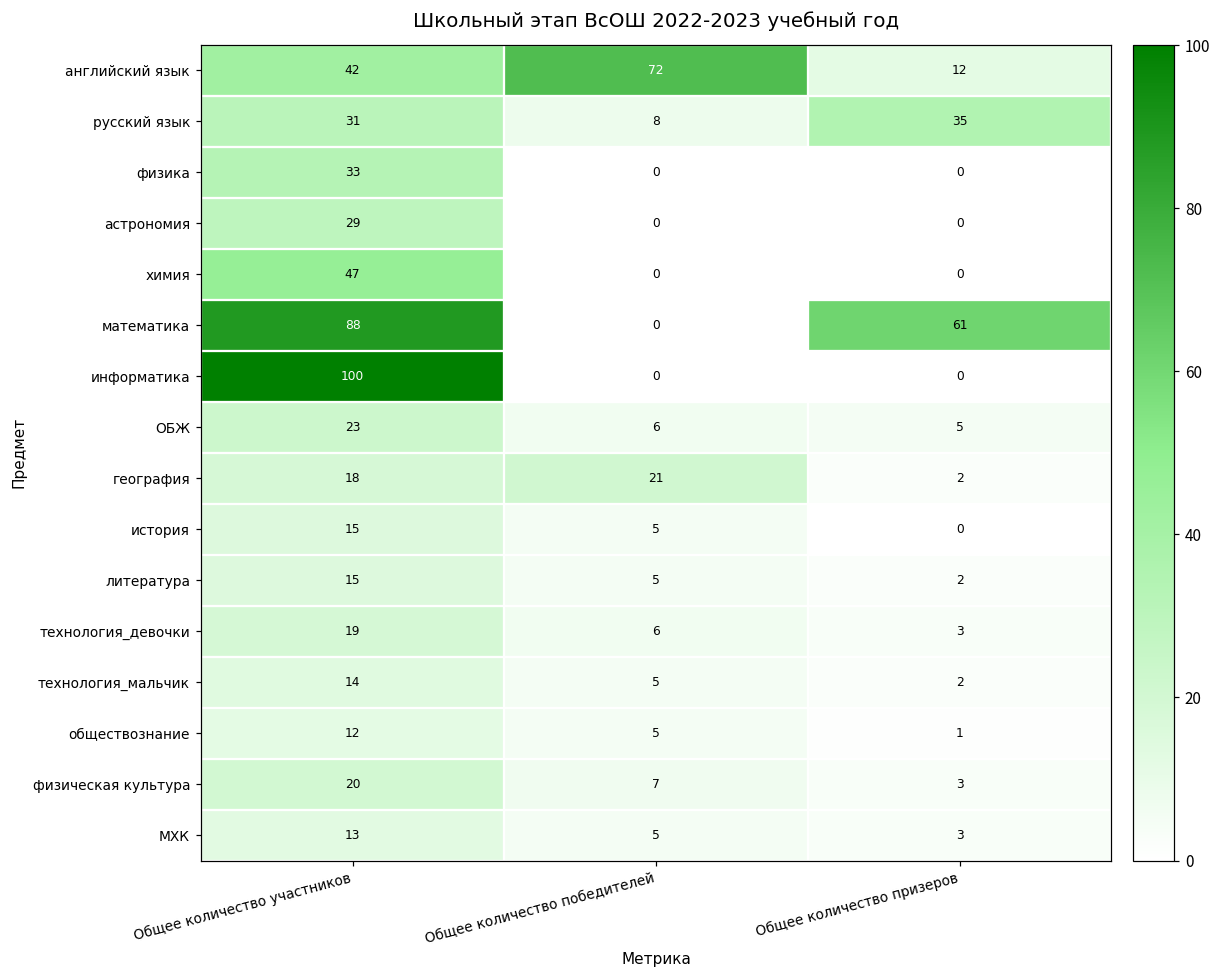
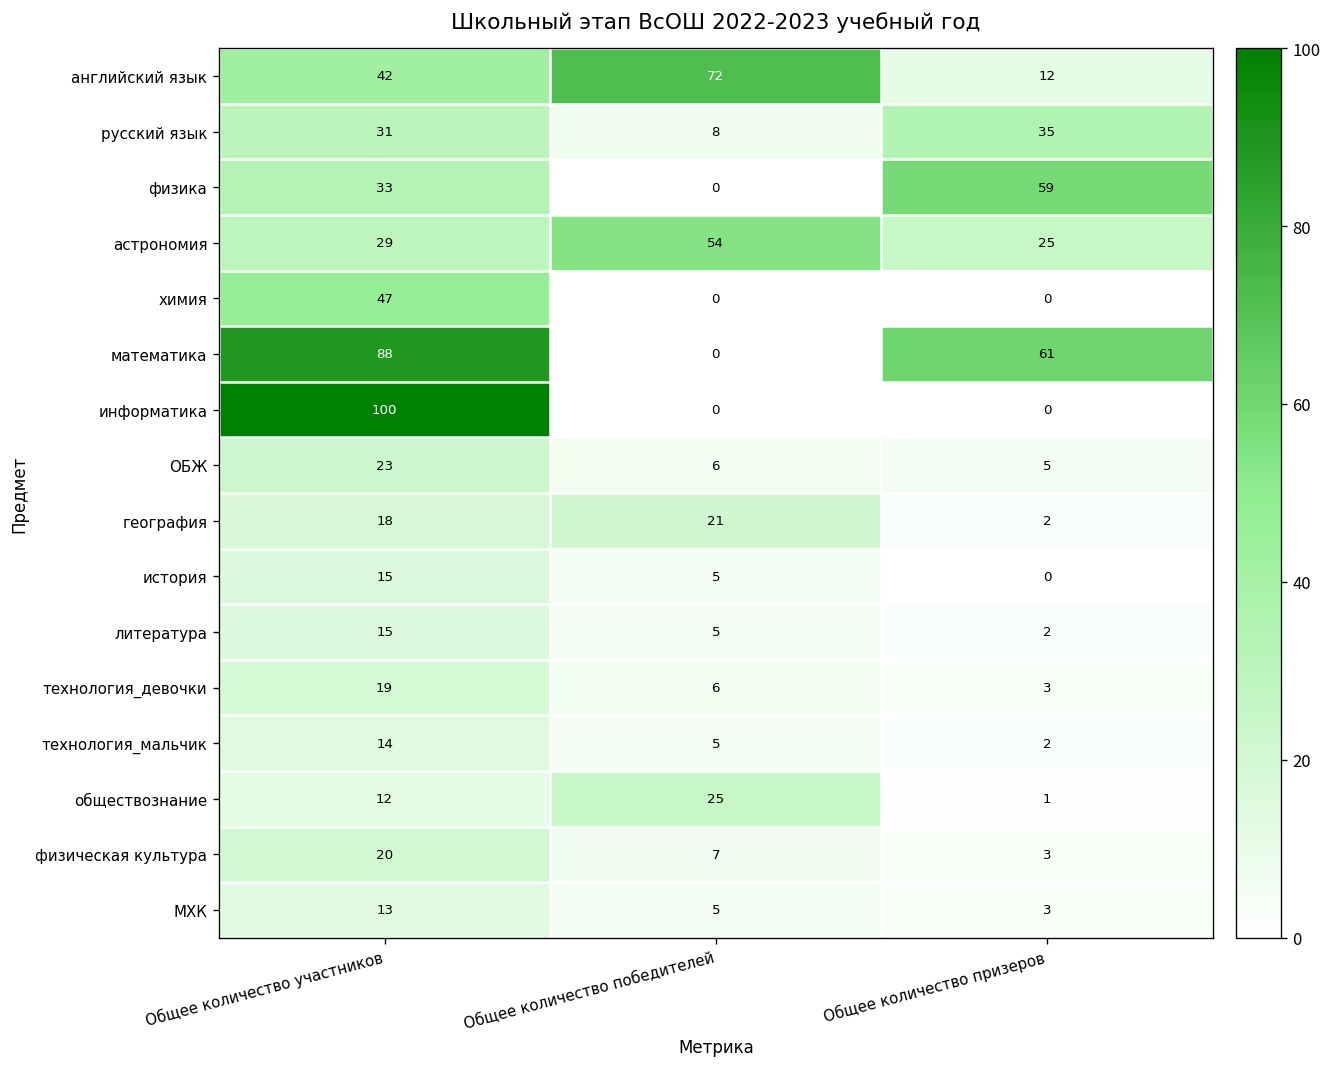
физика, Общее количество призеров: 0 -> 59
астрономия, Общее количество победителей: 0 -> 54
астрономия, Общее количество призеров: 0 -> 25
обществознание, Общее количество победителей: 5 -> 25
